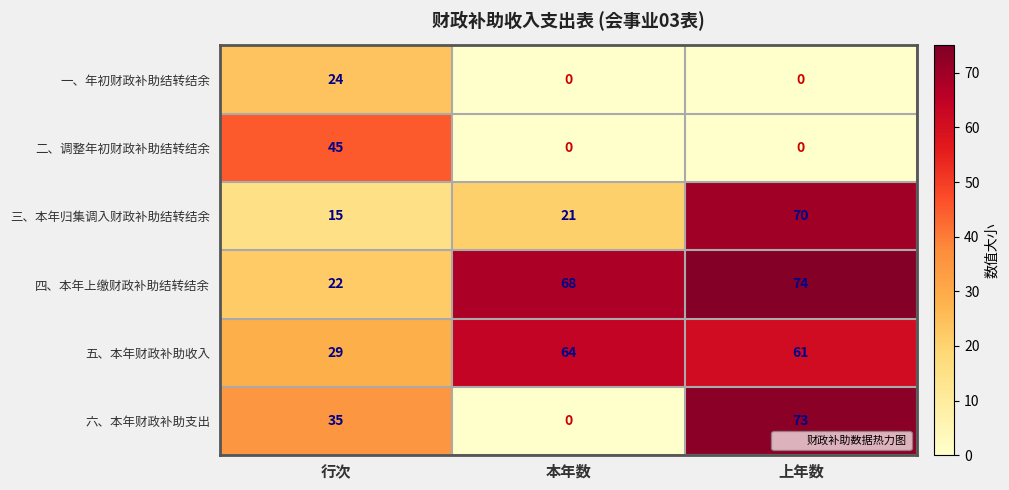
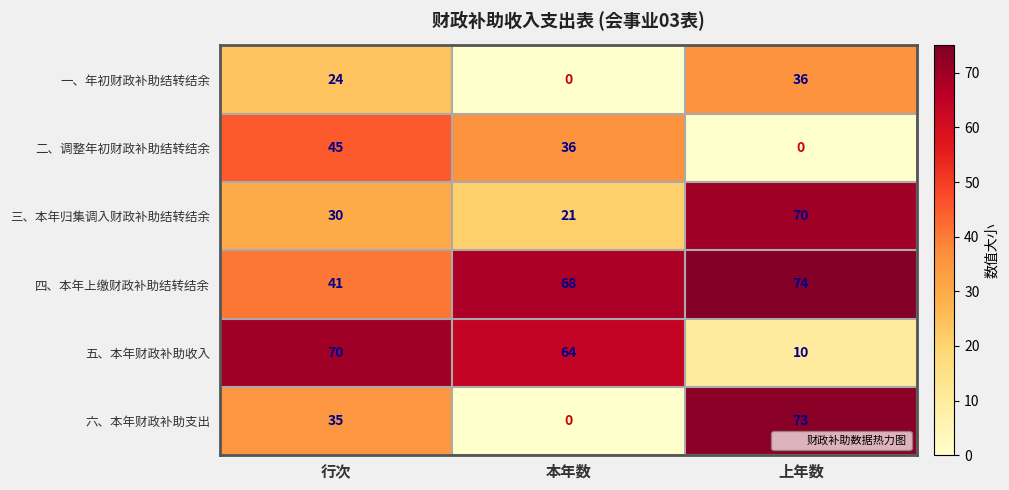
一、年初财政补助结转结余, 上年数: 0 -> 36
二、调整年初财政补助结转结余, 本年数: 0 -> 36
三、本年归集调入财政补助结转结余, 行次: 15 -> 30
四、本年上缴财政补助结转结余, 行次: 22 -> 41
五、本年财政补助收入, 行次: 29 -> 70
五、本年财政补助收入, 上年数: 61 -> 10
